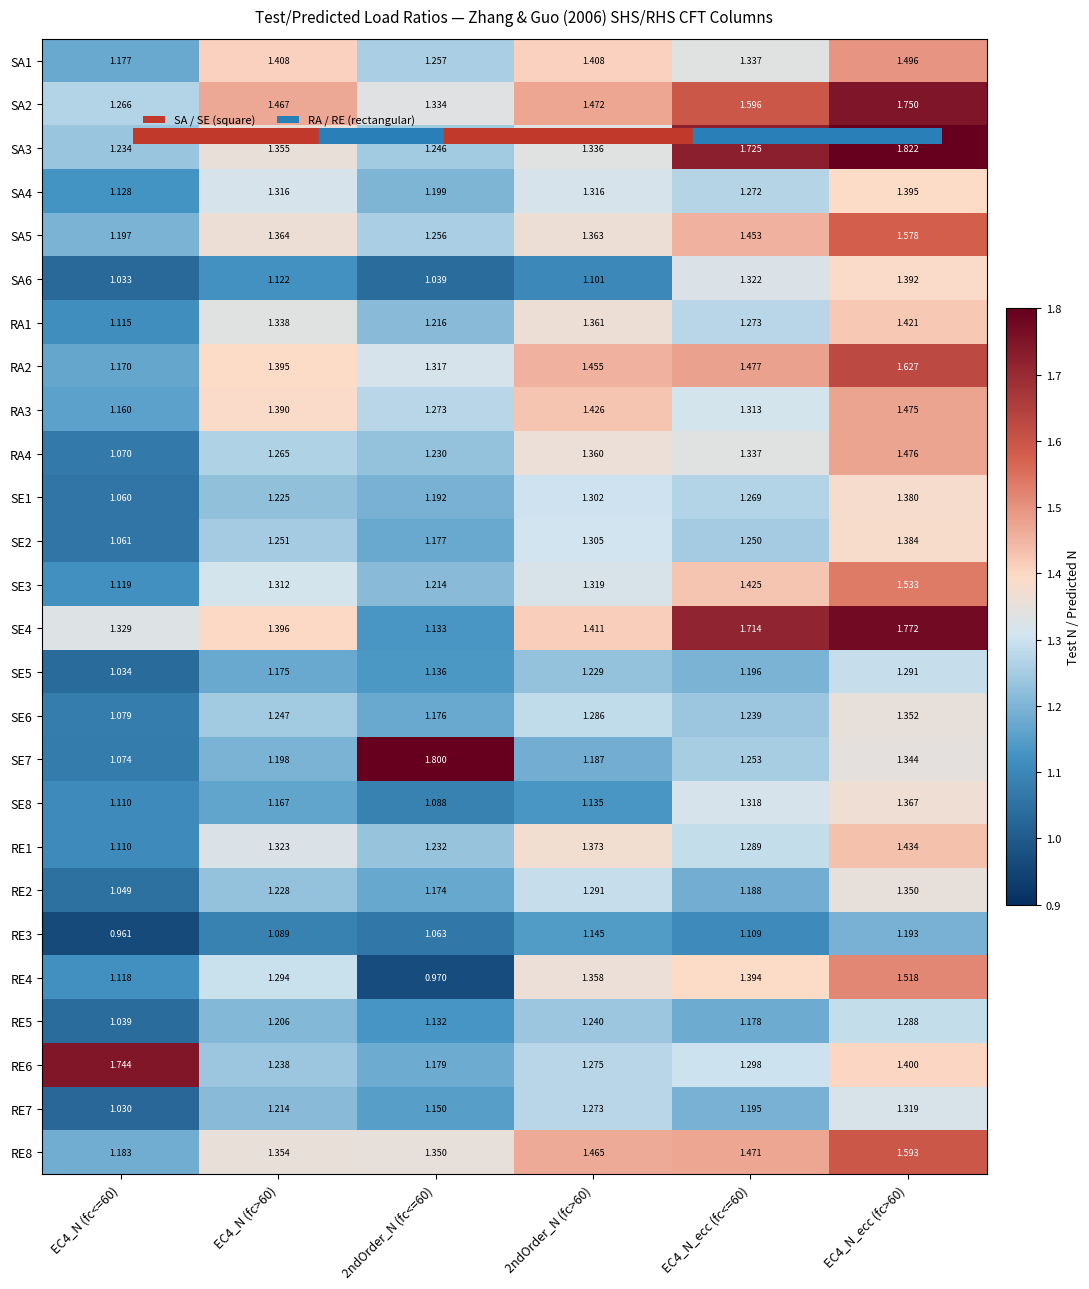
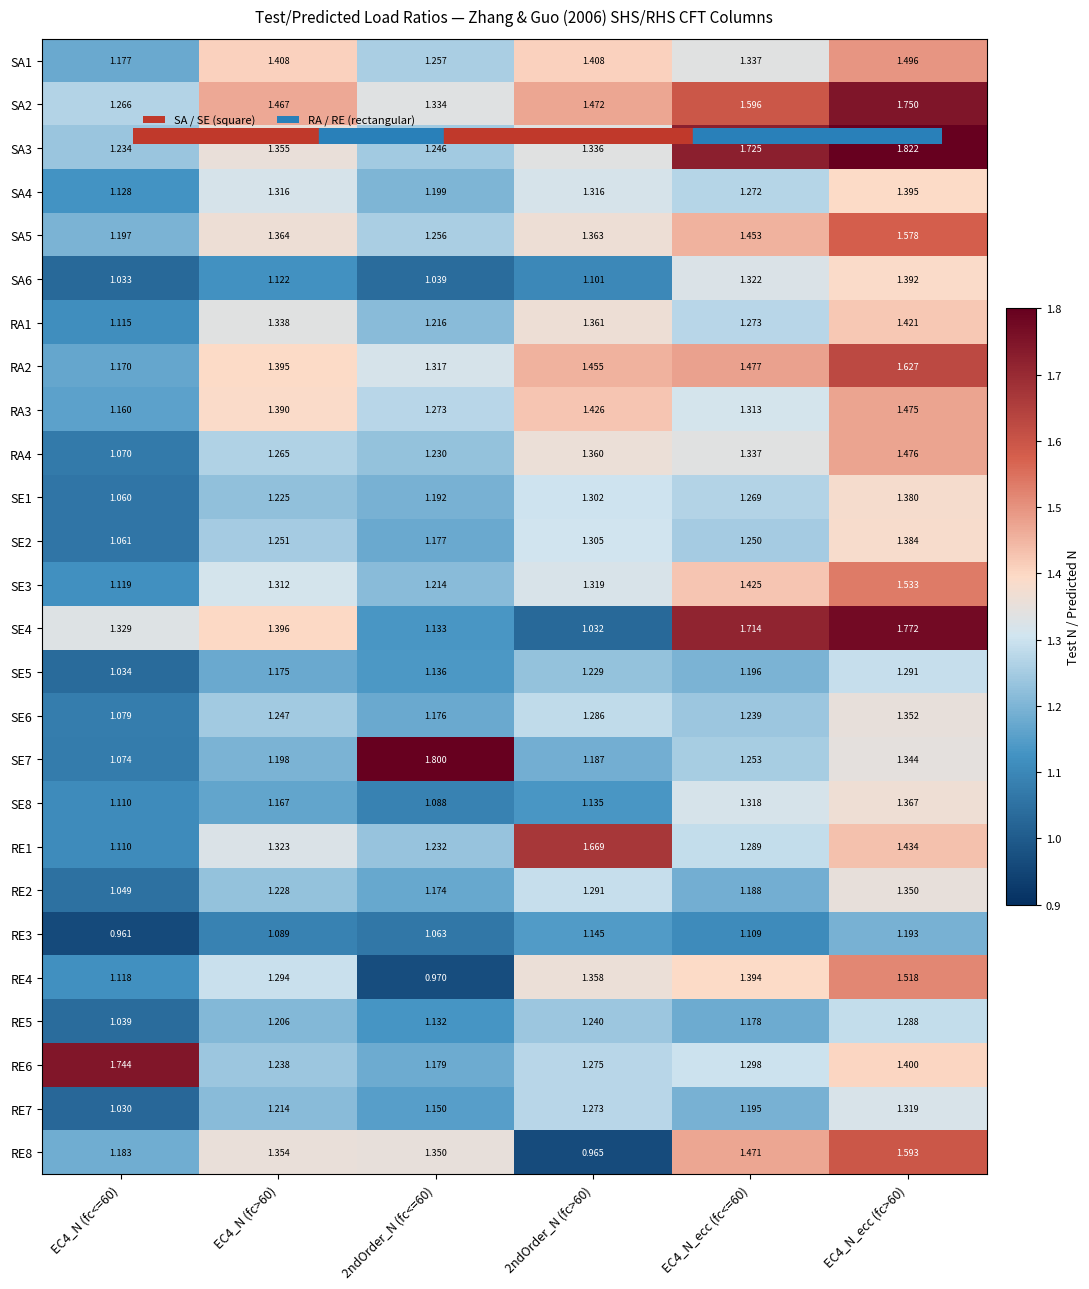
SE4, 2ndOrder_N (fc>60): 1.411 -> 1.032
RE1, 2ndOrder_N (fc>60): 1.373 -> 1.669
RE8, 2ndOrder_N (fc>60): 1.465 -> 0.965
